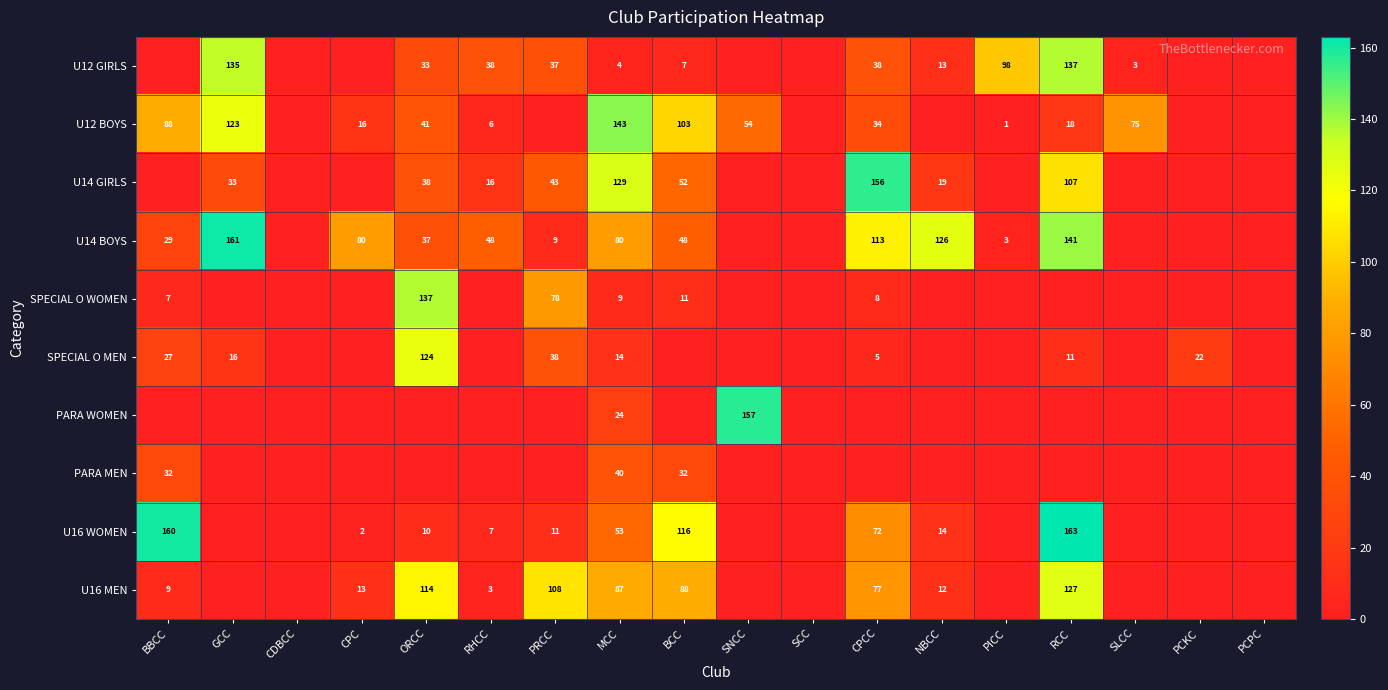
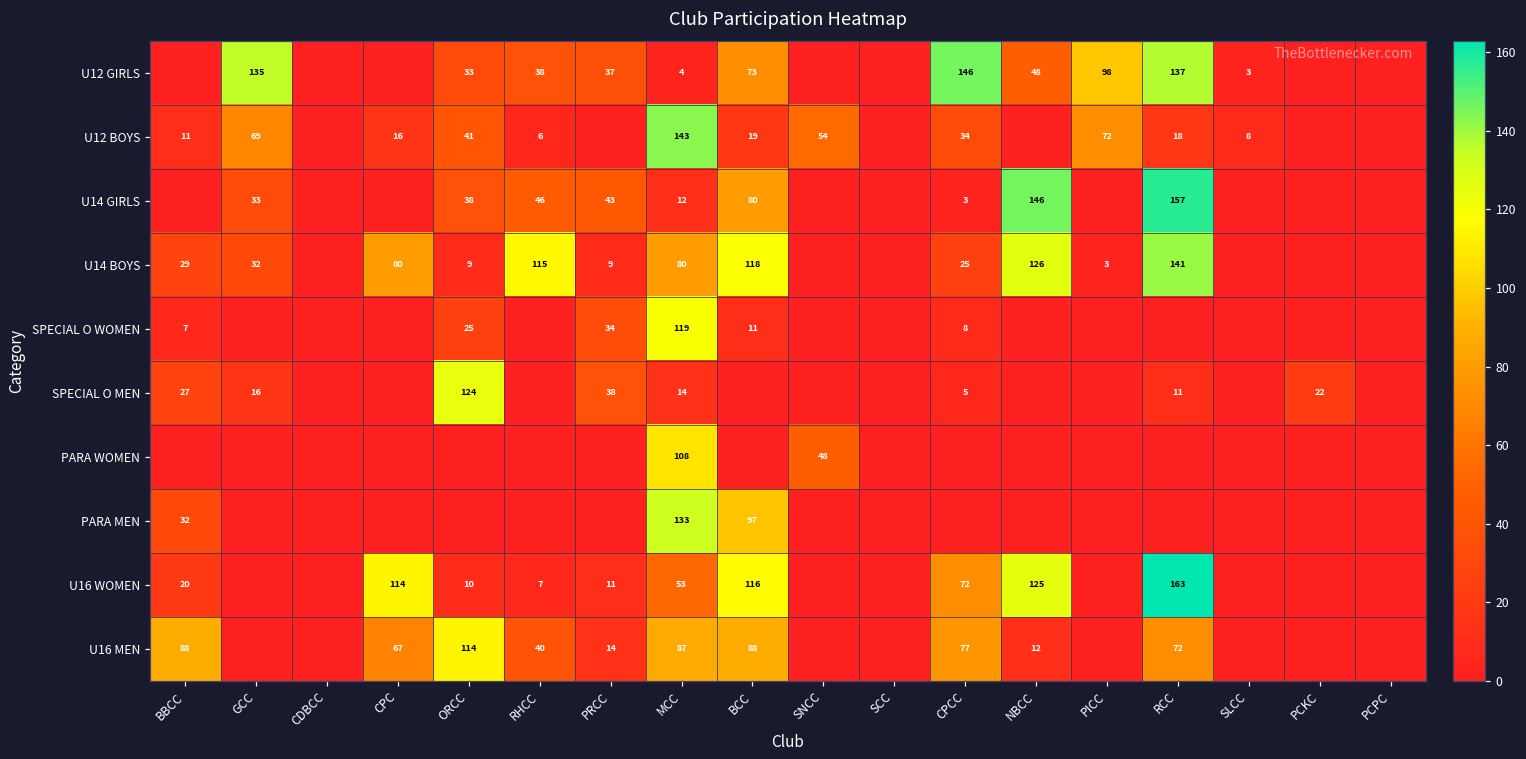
U12 GIRLS, BCC: 7 -> 73
U12 GIRLS, CPCC: 38 -> 146
U12 GIRLS, NBCC: 13 -> 48
U12 BOYS, BBCC: 88 -> 11
U12 BOYS, GCC: 123 -> 69
U12 BOYS, BCC: 103 -> 19
U12 BOYS, PICC: 1 -> 72
U12 BOYS, SLCC: 75 -> 8
U14 GIRLS, RHCC: 16 -> 46
U14 GIRLS, MCC: 129 -> 12
U14 GIRLS, BCC: 52 -> 80
U14 GIRLS, CPCC: 156 -> 3
U14 GIRLS, NBCC: 19 -> 146
U14 GIRLS, RCC: 107 -> 157
U14 BOYS, GCC: 161 -> 32
U14 BOYS, ORCC: 37 -> 9
U14 BOYS, RHCC: 48 -> 115
U14 BOYS, BCC: 48 -> 118
U14 BOYS, CPCC: 113 -> 25
SPECIAL O WOMEN, ORCC: 137 -> 25
SPECIAL O WOMEN, PRCC: 78 -> 34
SPECIAL O WOMEN, MCC: 9 -> 119
PARA WOMEN, MCC: 24 -> 108
PARA WOMEN, SNCC: 157 -> 48
PARA MEN, MCC: 40 -> 133
PARA MEN, BCC: 32 -> 97
U16 WOMEN, BBCC: 160 -> 20
U16 WOMEN, CPC: 2 -> 114
U16 WOMEN, NBCC: 14 -> 125
U16 MEN, BBCC: 9 -> 88
U16 MEN, CPC: 13 -> 67
U16 MEN, RHCC: 3 -> 40
U16 MEN, PRCC: 108 -> 14
U16 MEN, RCC: 127 -> 72
